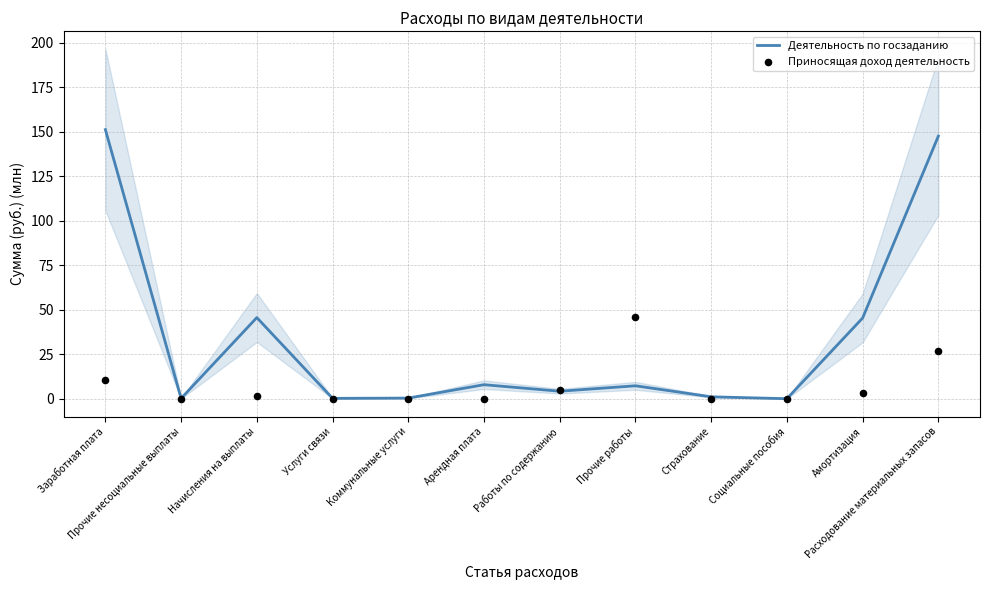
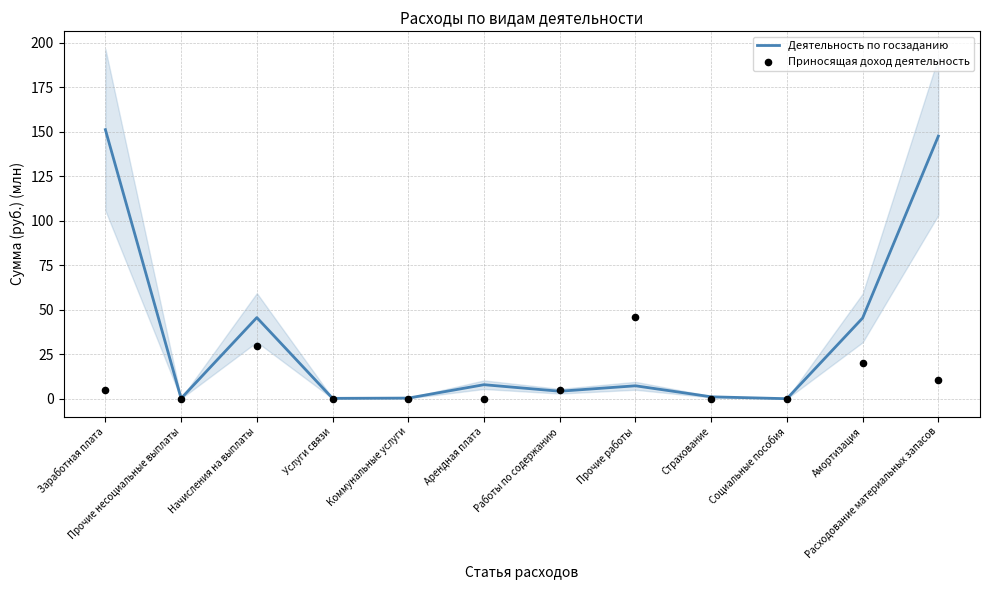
Приносящая доход деятельность, Заработная плата: 11 -> 5
Приносящая доход деятельность, Начисления на выплаты: 2 -> 30
Приносящая доход деятельность, Амортизация: 3 -> 20
Приносящая доход деятельность, Расходование материальных запасов: 27 -> 10
